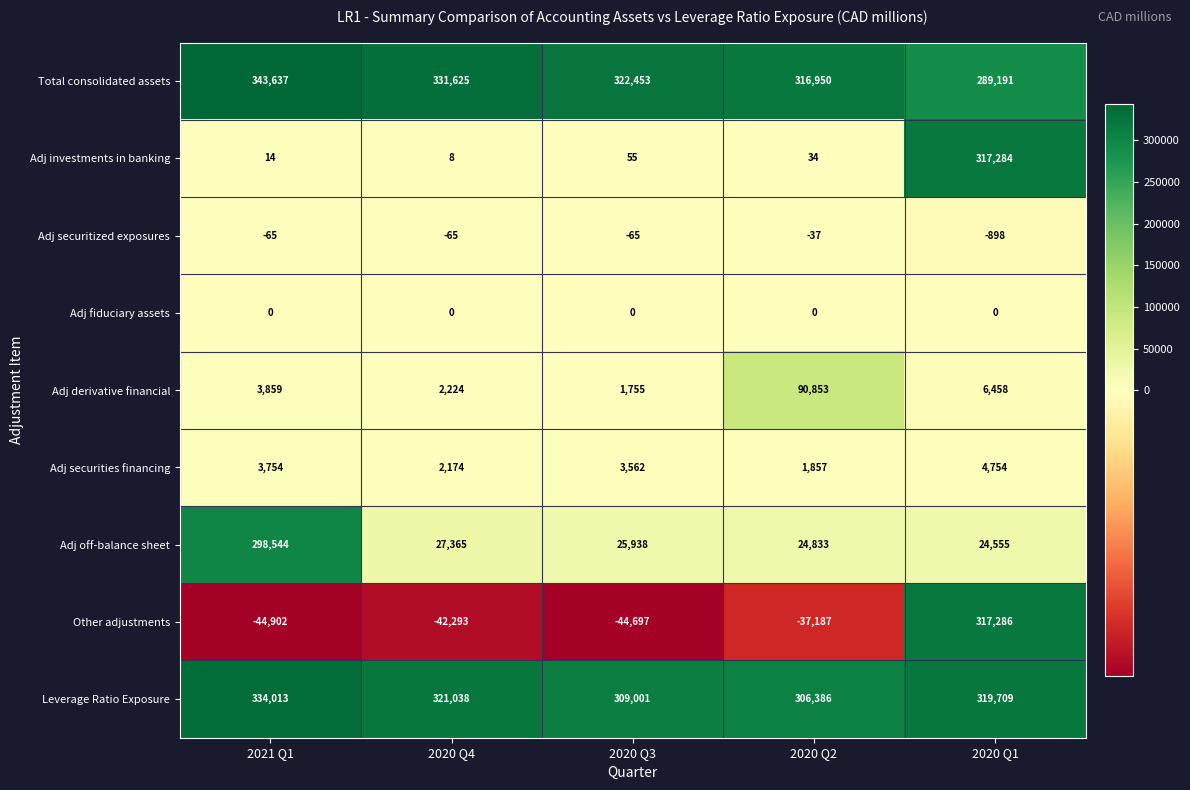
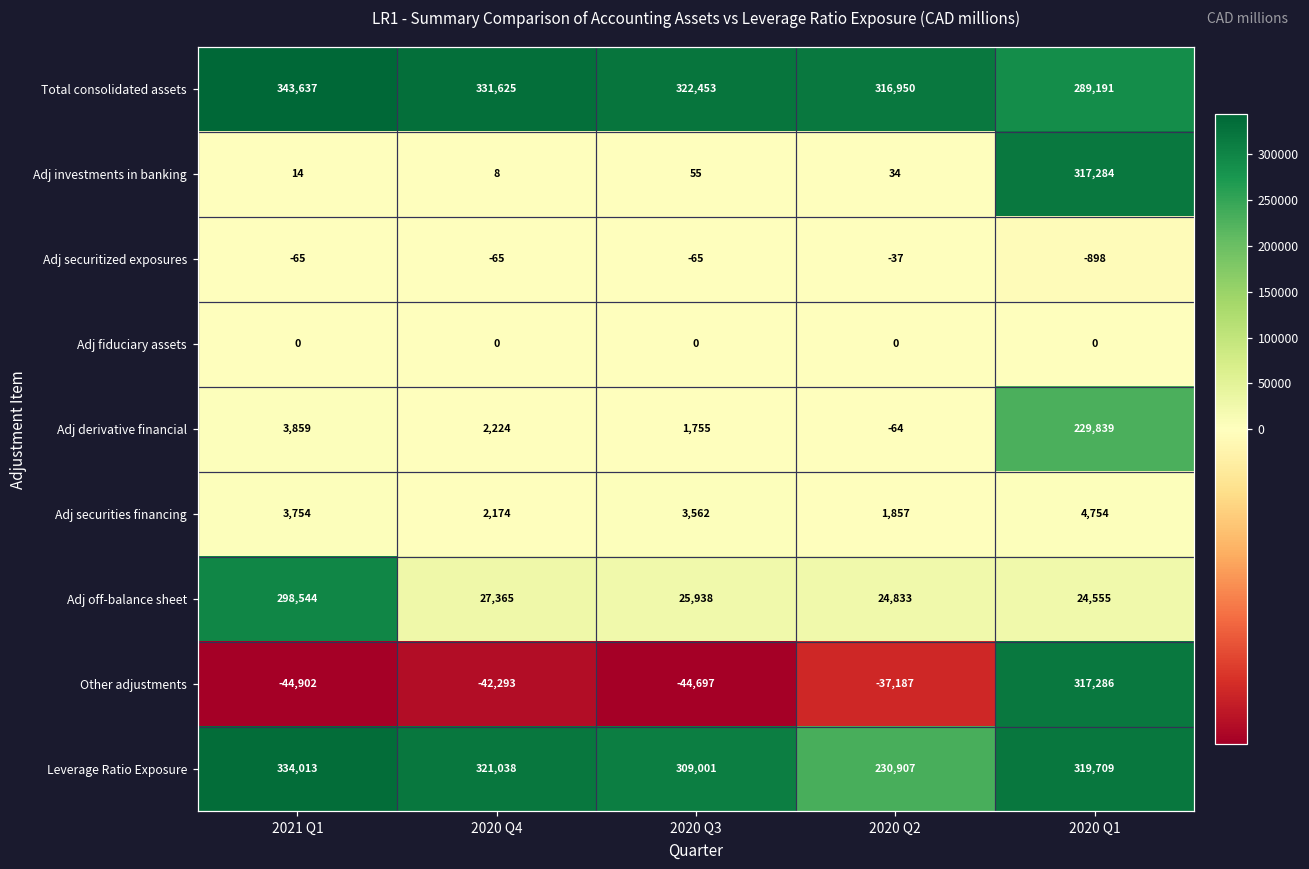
Adj derivative financial, 2020 Q2: 90,853 -> -64
Adj derivative financial, 2020 Q1: 6,458 -> 229,839
Leverage Ratio Exposure, 2020 Q2: 306,386 -> 230,907
